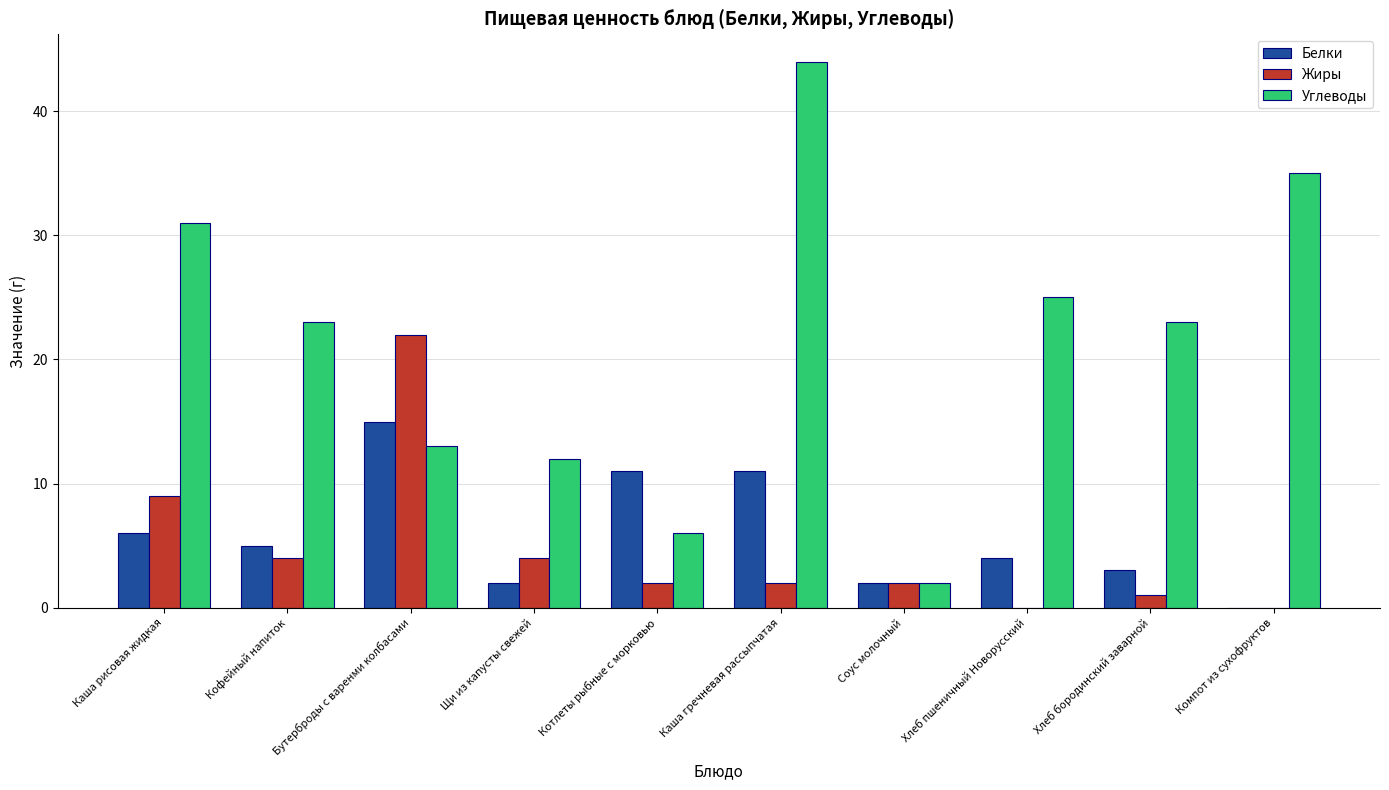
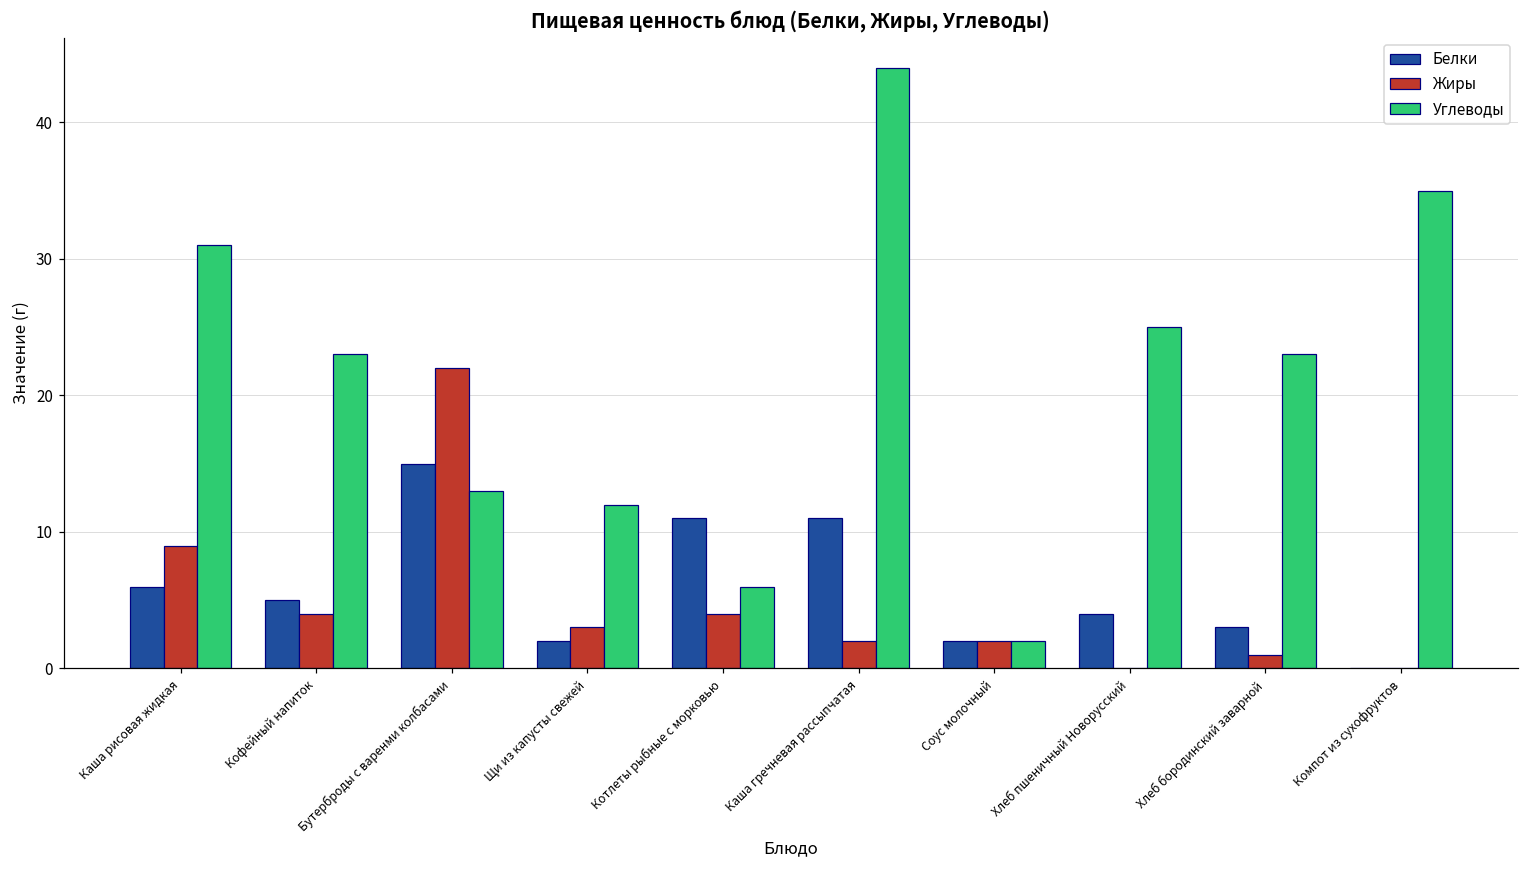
Жиры, Щи из капусты свежей: 4 -> 3
Жиры, Котлеты рыбные с морковью: 2 -> 4
